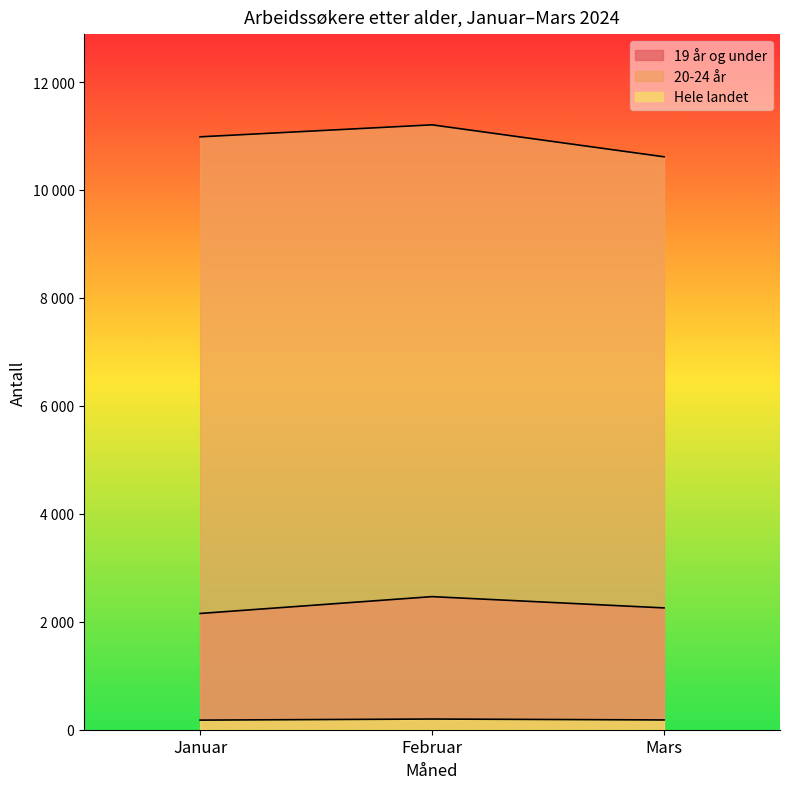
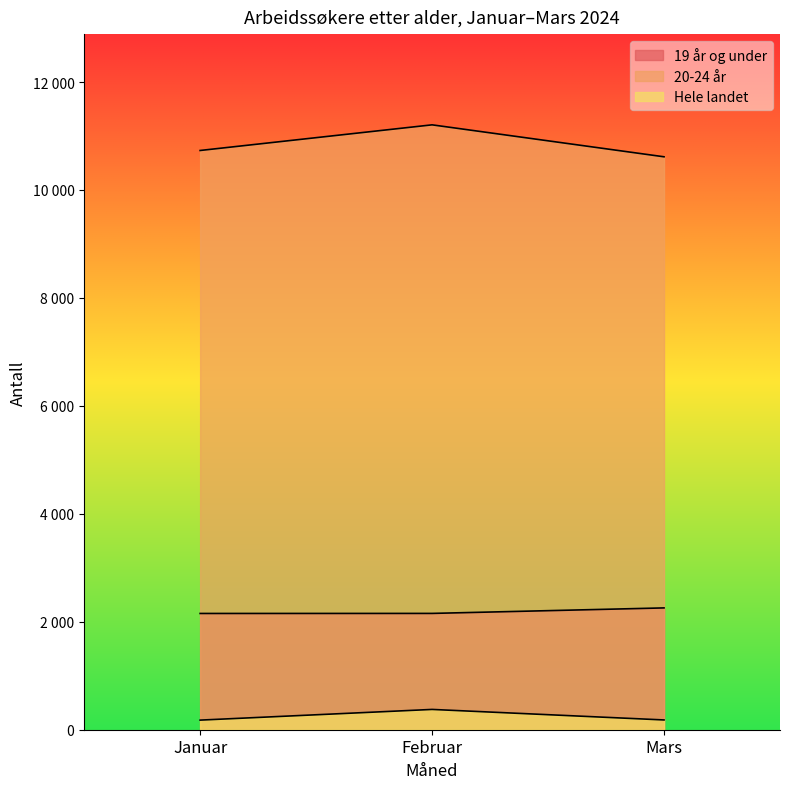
20-24 år, Januar: 11000 -> 10700
19 år og under, Februar: 2500 -> 2200
Hele landet, Februar: 200 -> 400
